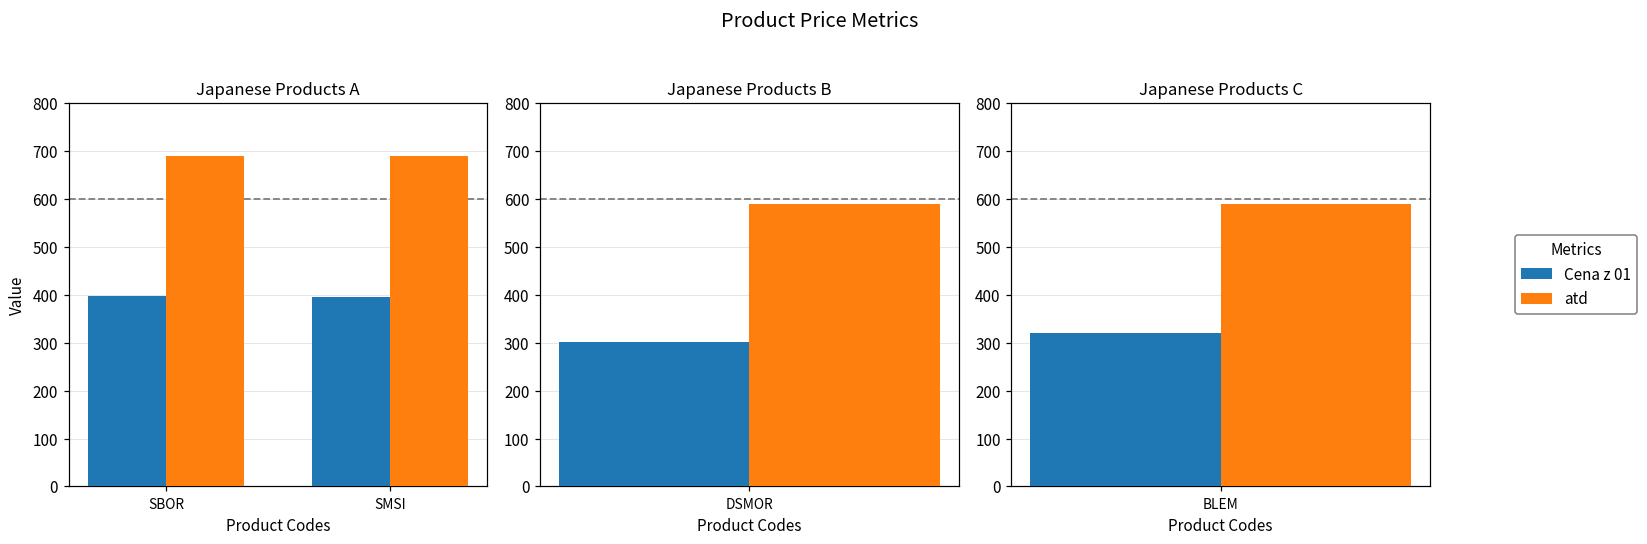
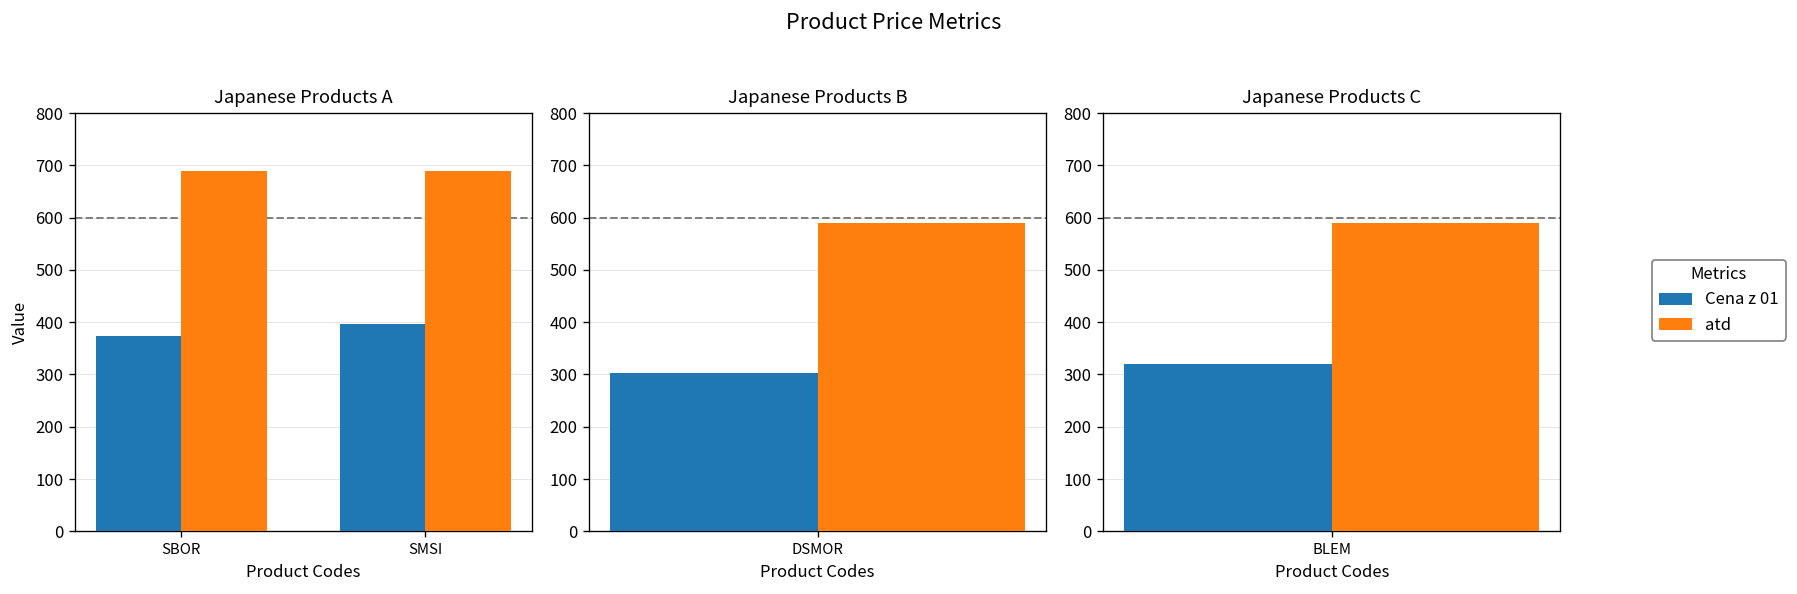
Japanese Products A, Cena z 01, SBOR: 400 -> 370
